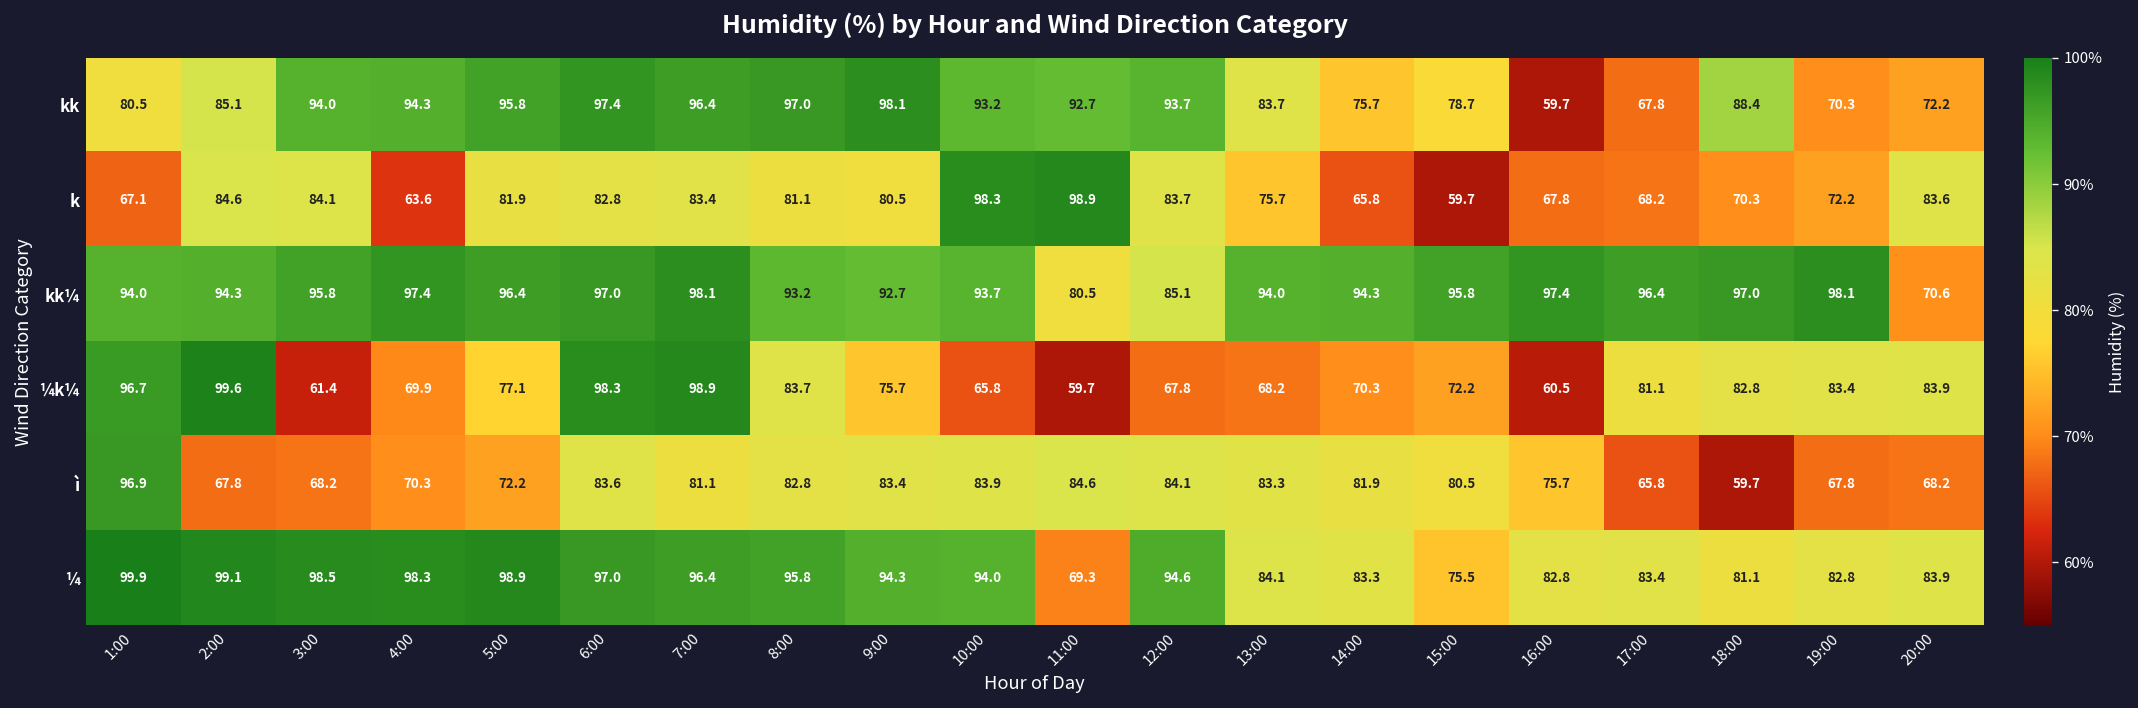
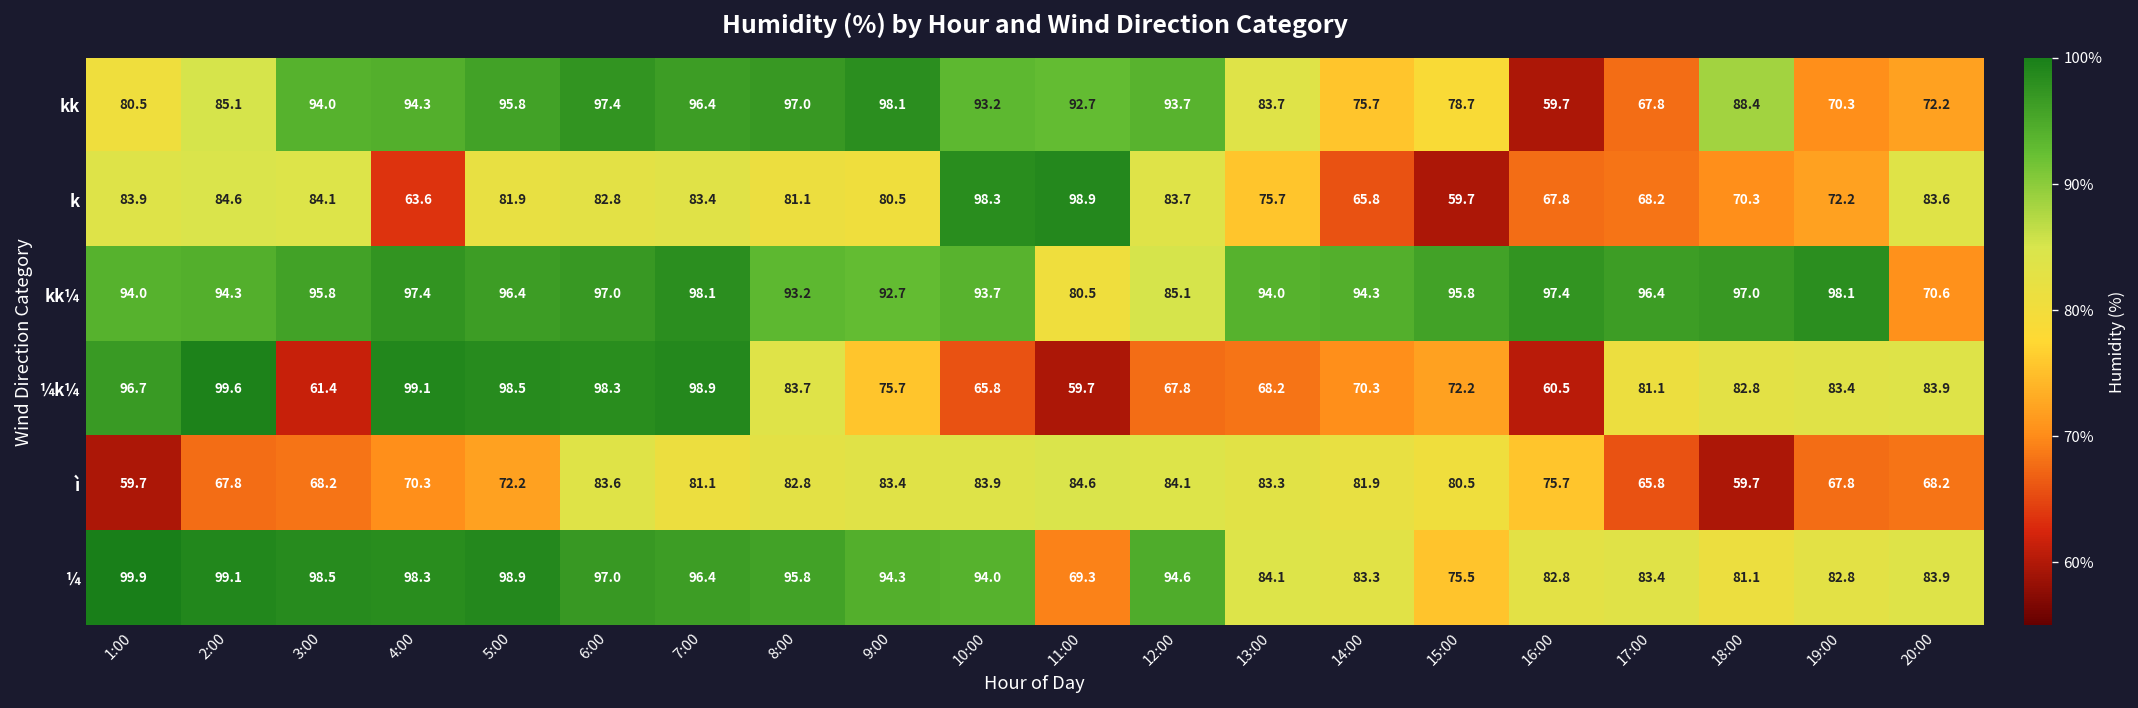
k, 1:00: 67.1 -> 83.9
¼k¼, 4:00: 69.9 -> 99.1
¼k¼, 5:00: 77.1 -> 98.5
ì, 1:00: 96.9 -> 59.7
